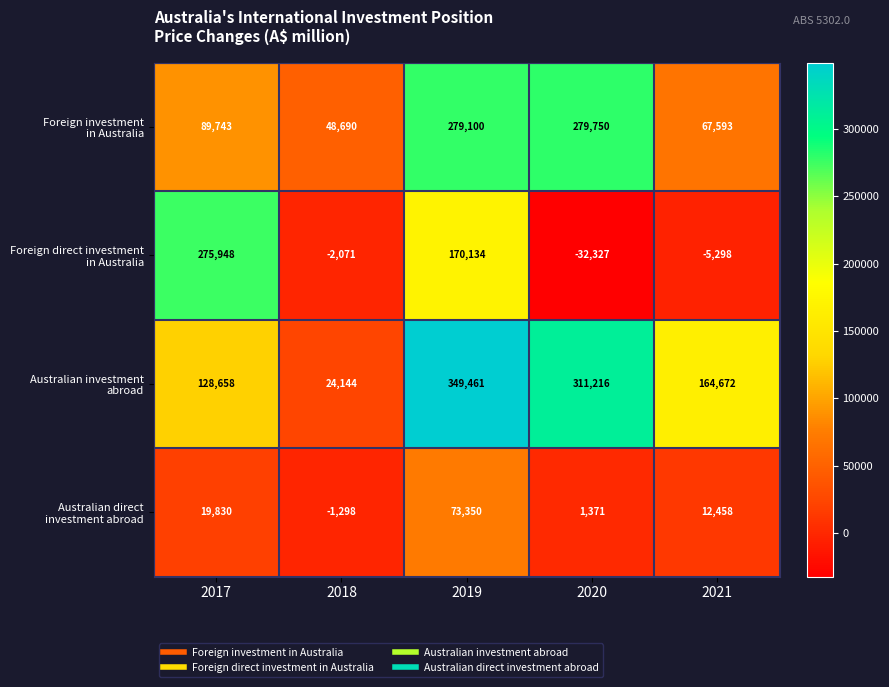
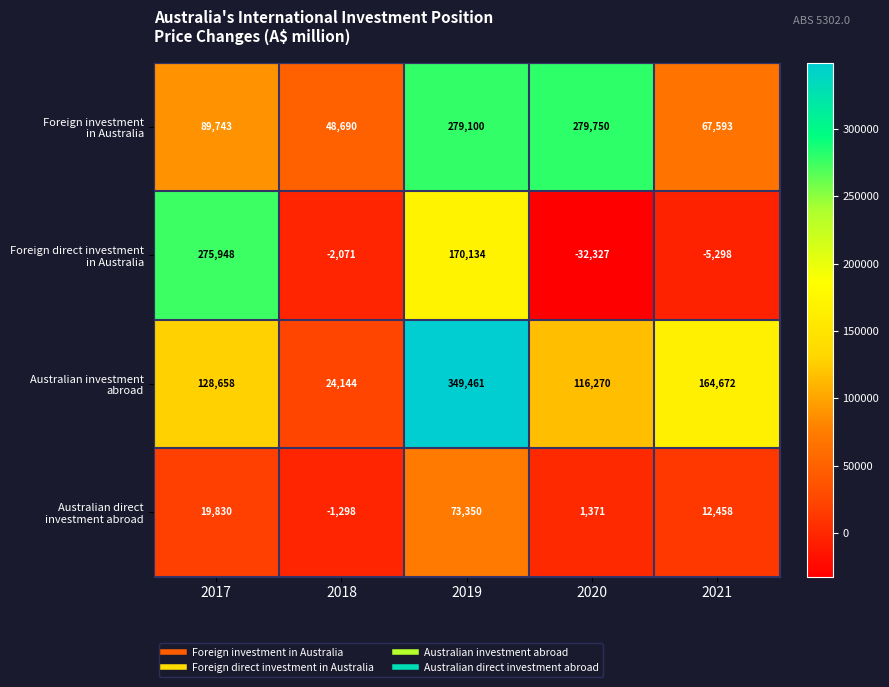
Australian investment abroad, 2020: 311,216 -> 116,270
